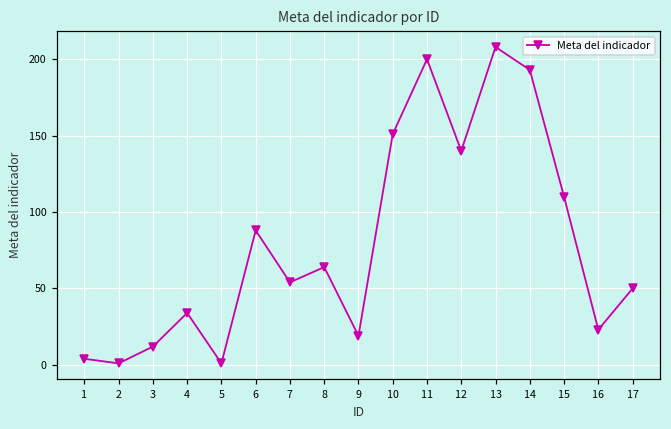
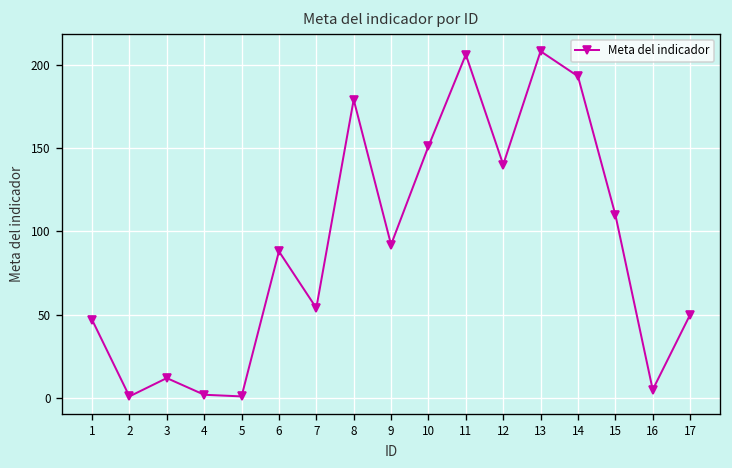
1: 4 -> 47
4: 34 -> 2
8: 64 -> 179
9: 19 -> 92
11: 200 -> 206
16: 23 -> 5
